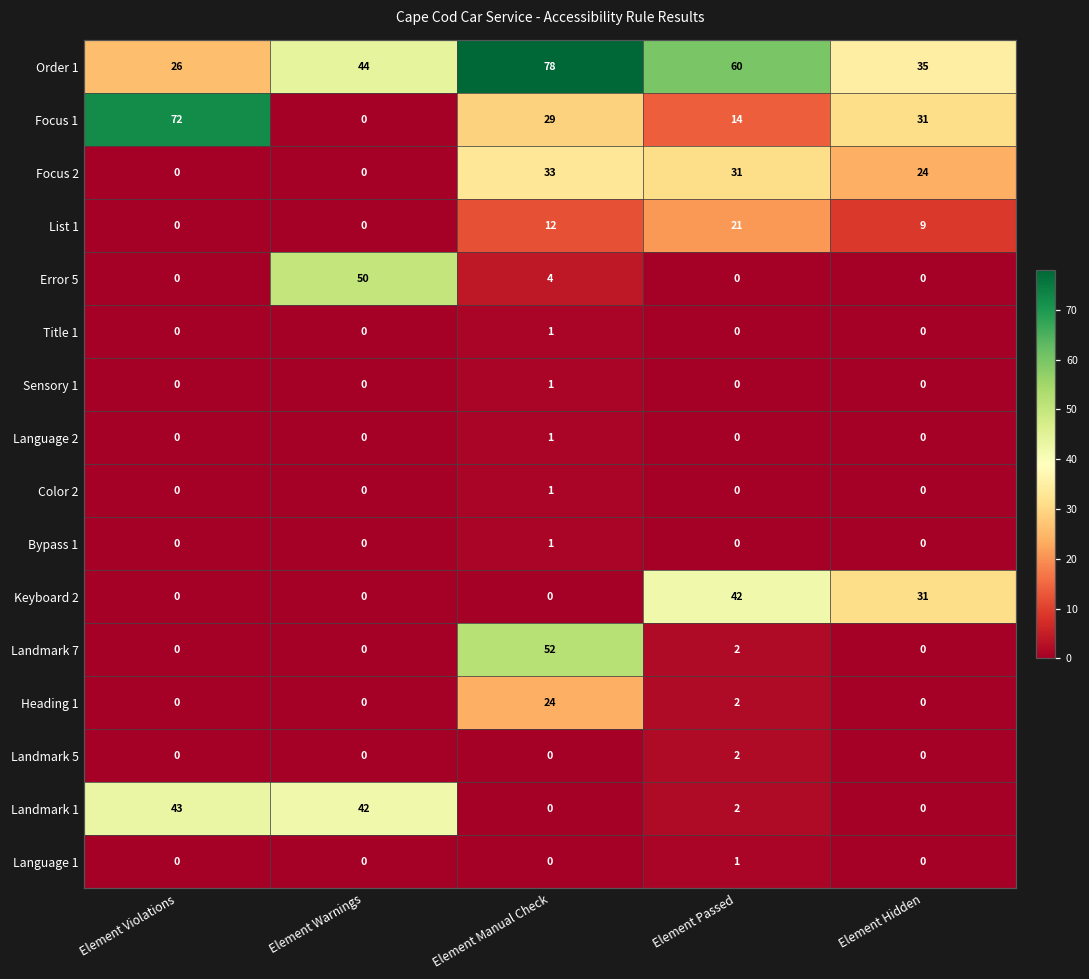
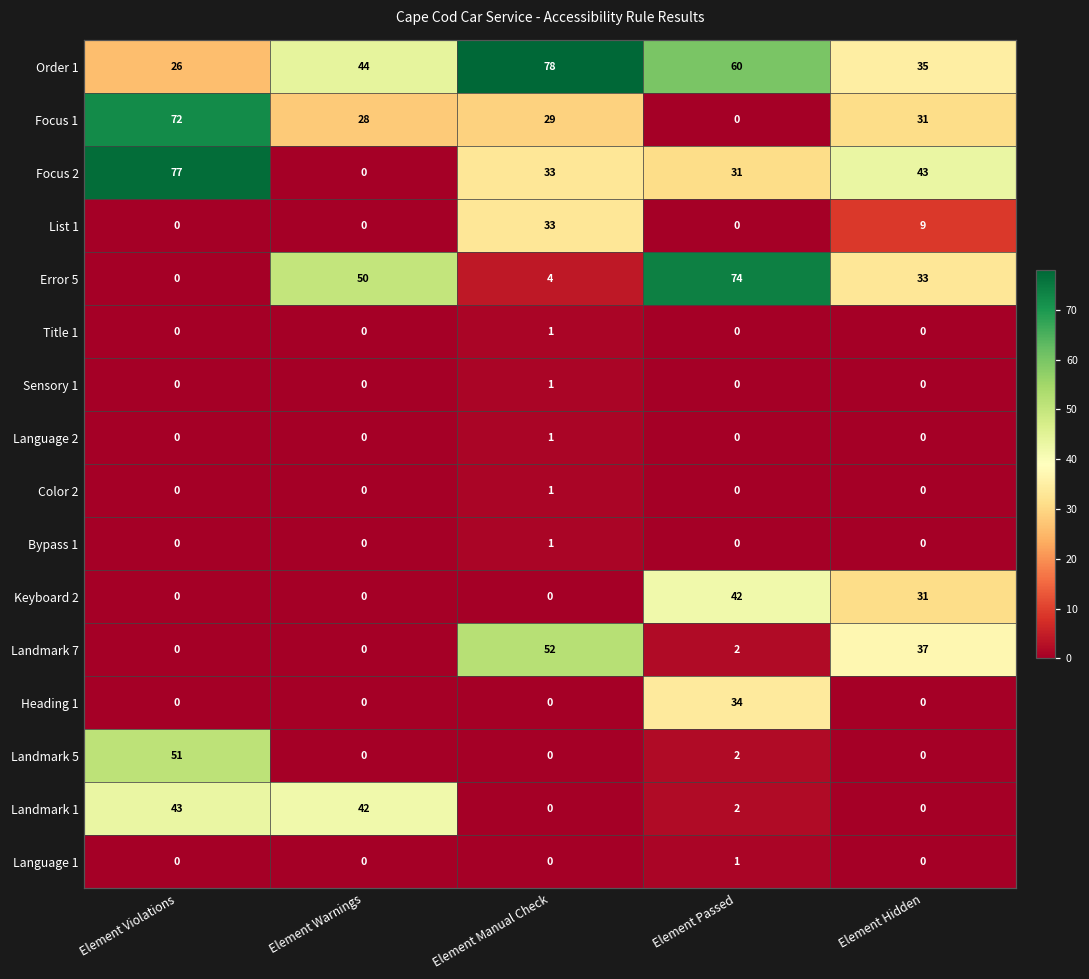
Focus 1, Element Warnings: 0 -> 28
Focus 1, Element Passed: 14 -> 0
Focus 2, Element Violations: 0 -> 77
Focus 2, Element Hidden: 24 -> 43
List 1, Element Manual Check: 12 -> 33
List 1, Element Passed: 21 -> 0
Error 5, Element Passed: 0 -> 74
Error 5, Element Hidden: 0 -> 33
Landmark 7, Element Hidden: 0 -> 37
Heading 1, Element Manual Check: 24 -> 0
Heading 1, Element Passed: 2 -> 34
Landmark 5, Element Violations: 0 -> 51
